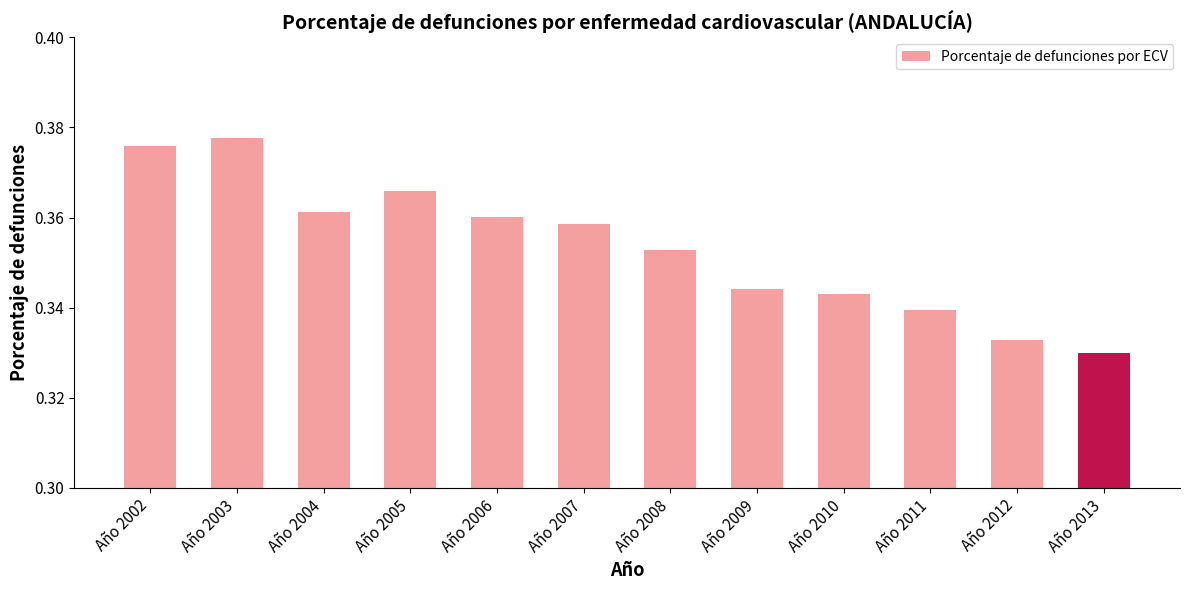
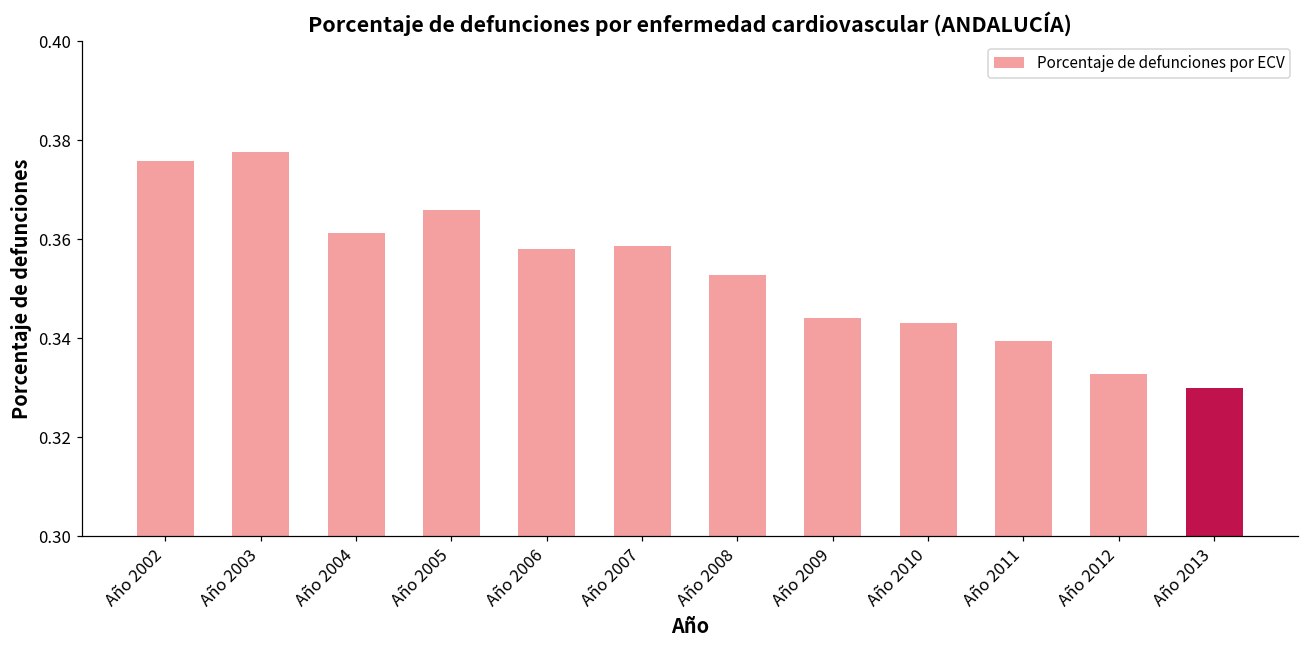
Año 2006: 0.360 -> 0.358
